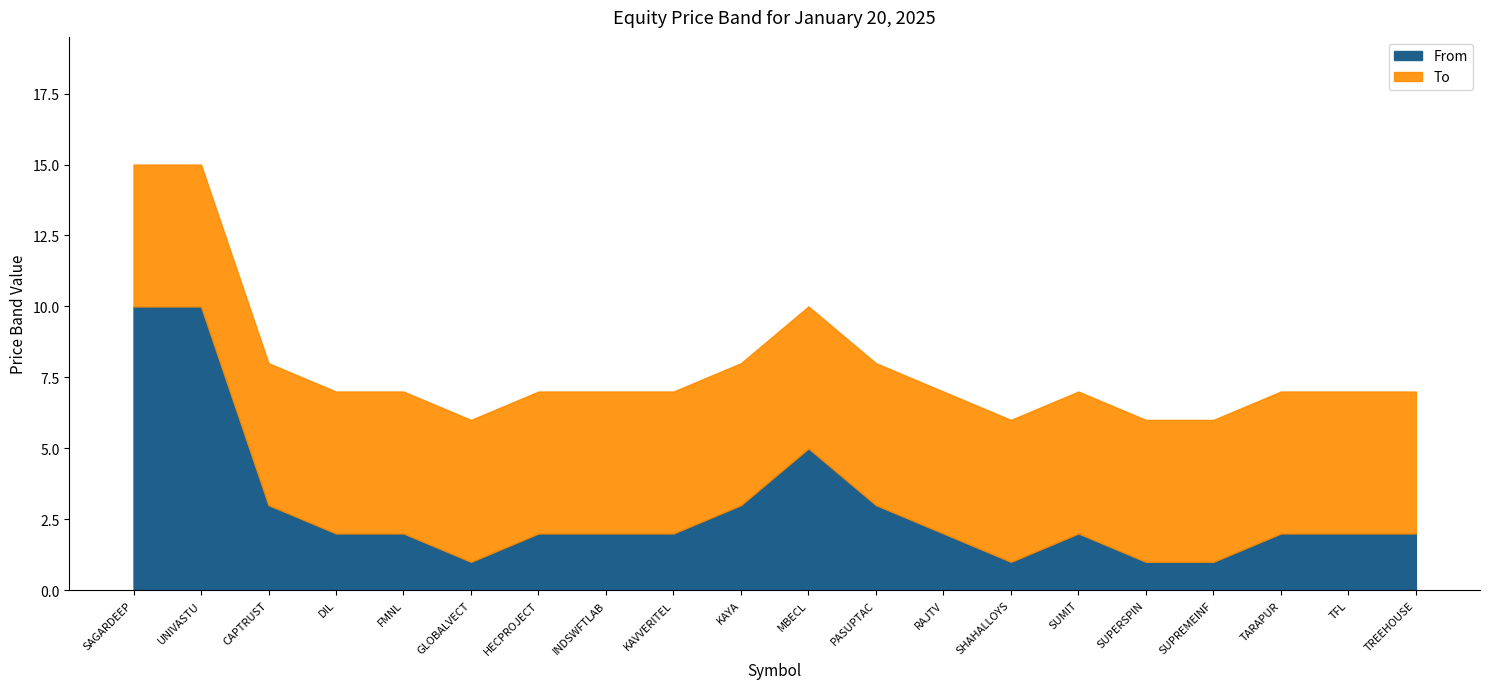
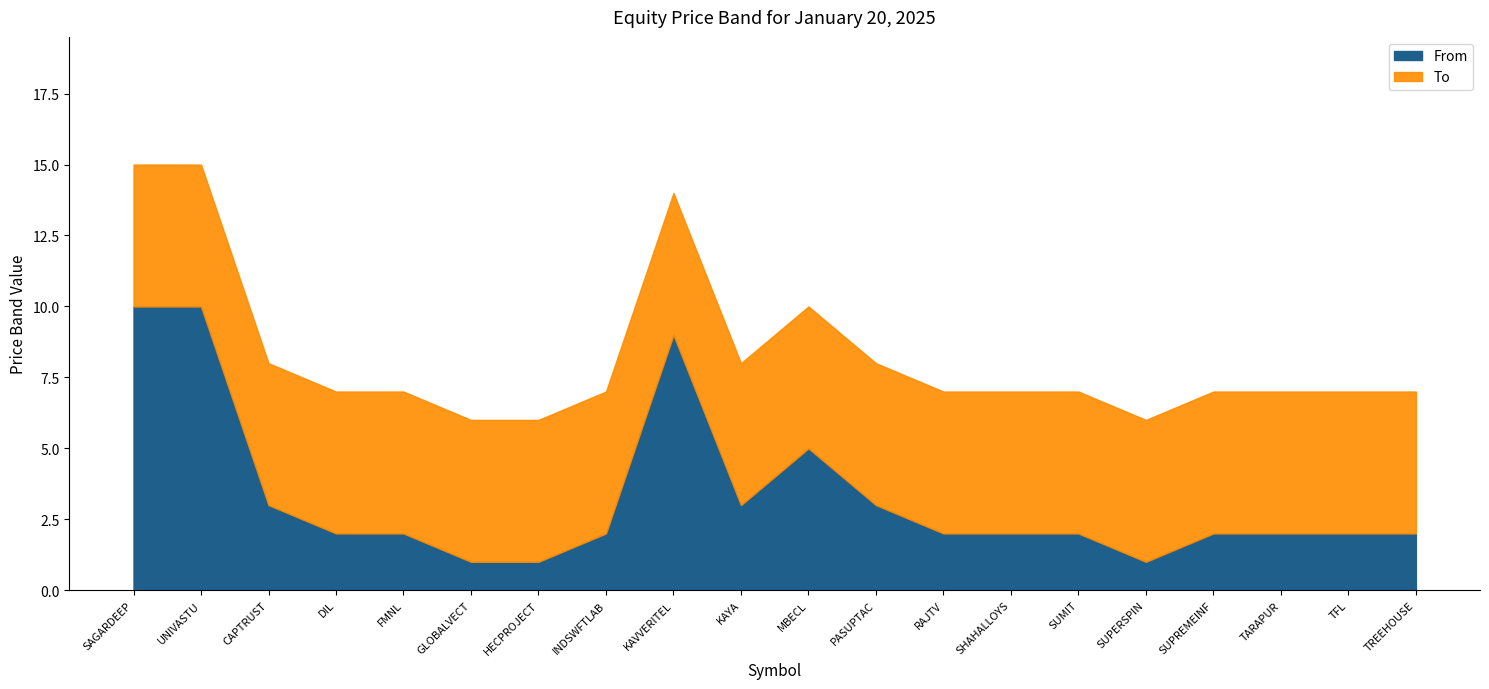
From, HECPROJECT: 2 -> 1
From, KAVVERITEL: 2 -> 9
From, SHAHALLOYS: 1 -> 2
From, SUPREMEINF: 1 -> 2
